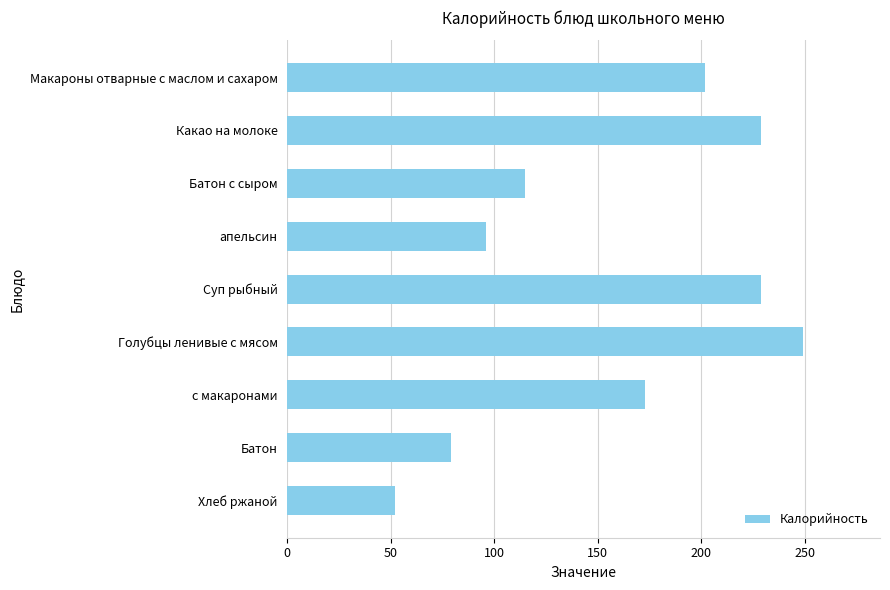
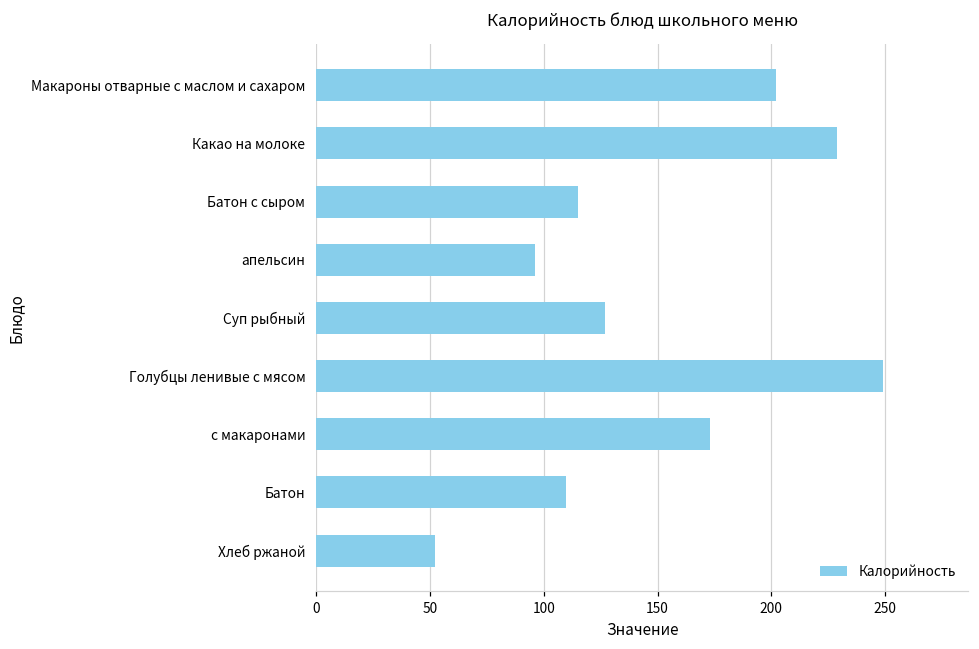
Суп рыбный: 229 -> 127
Батон: 79 -> 110
